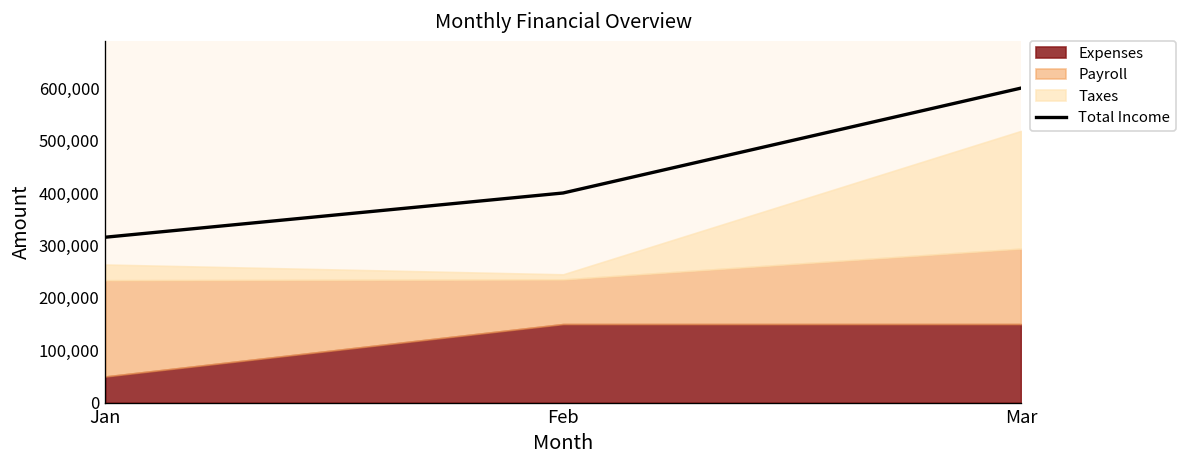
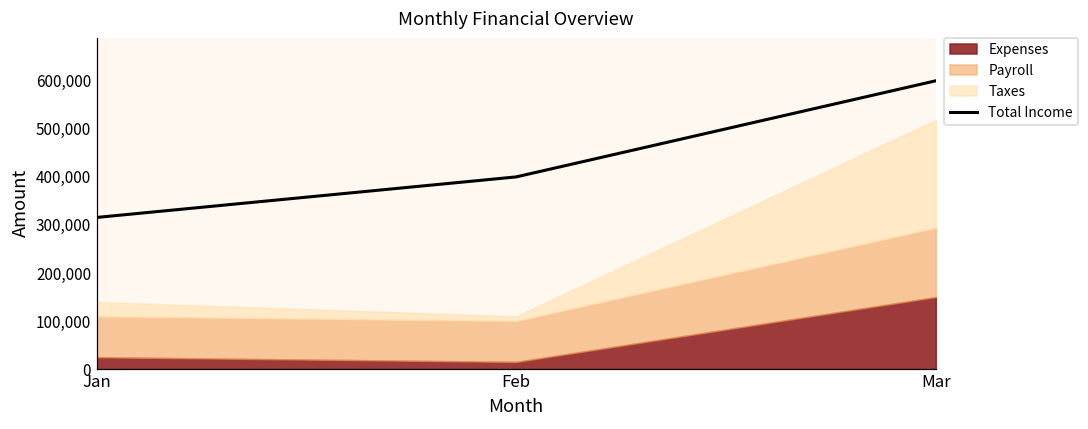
Expenses, Jan: 50,000 -> 20,000
Payroll, Jan: 180,000 -> 90,000
Expenses, Feb: 150,000 -> 20,000
